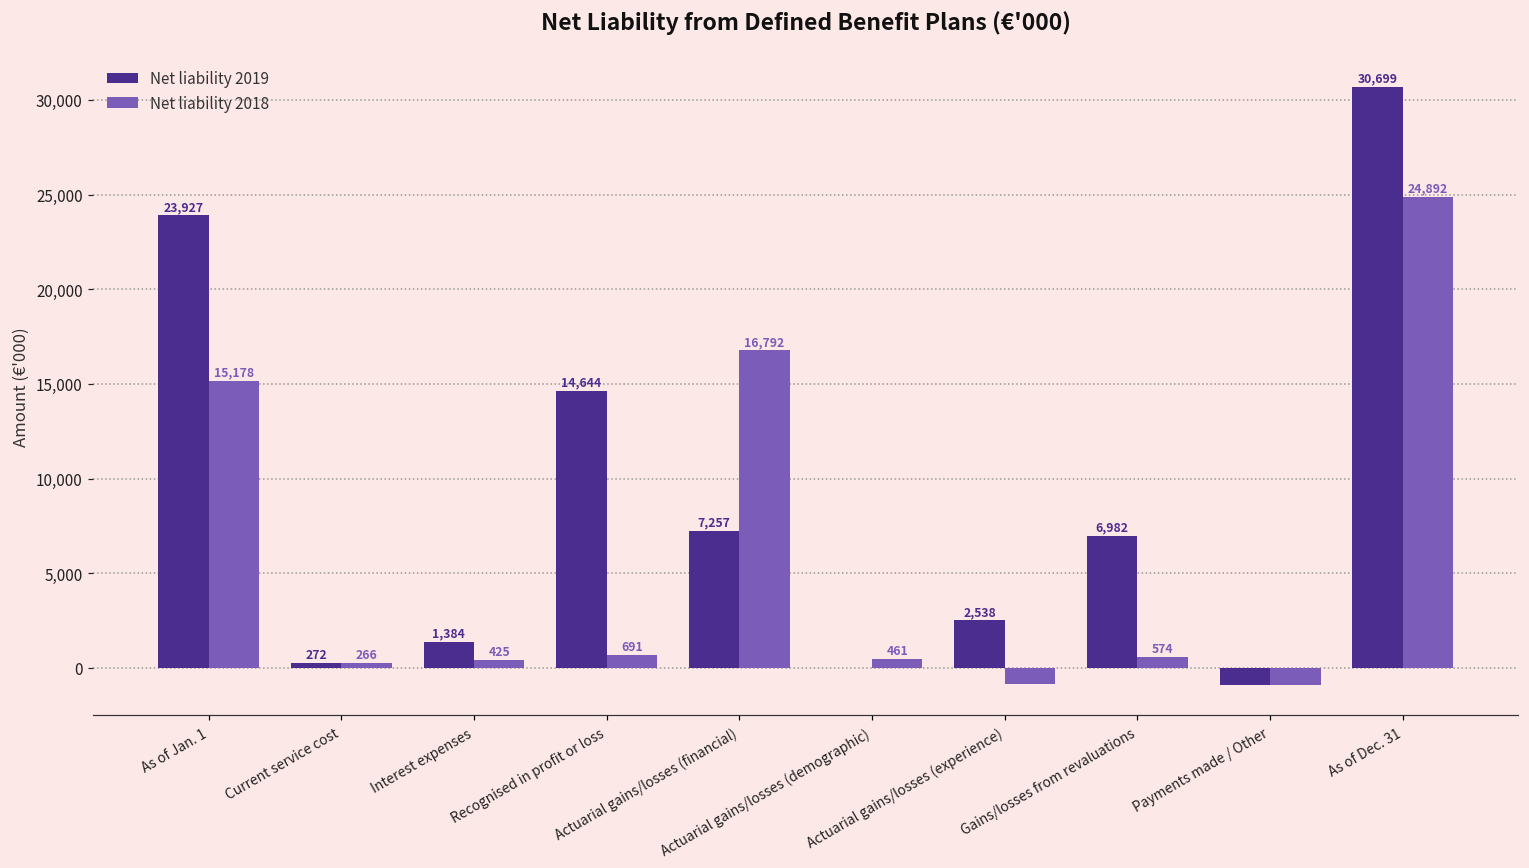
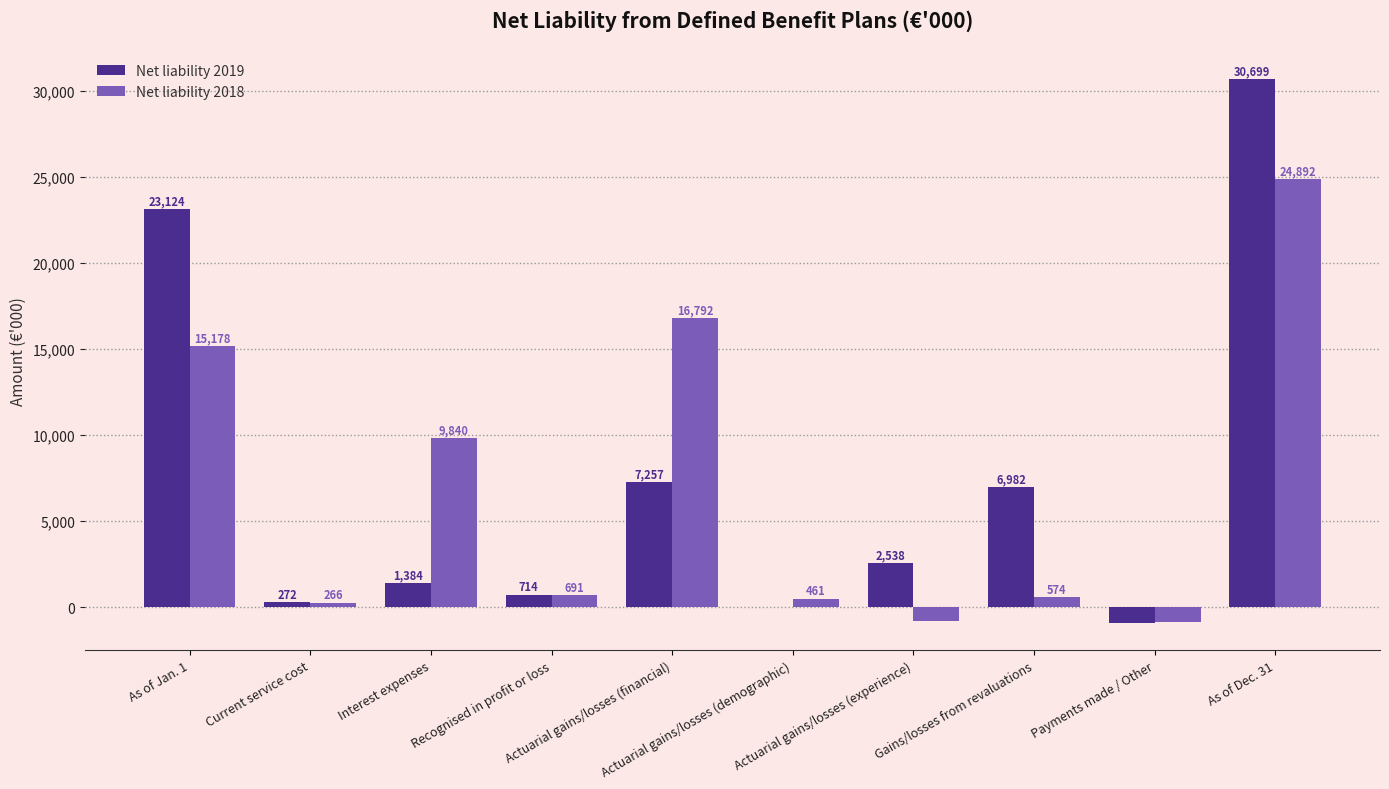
Net liability 2019, As of Jan. 1: 23,927 -> 23,124
Net liability 2018, Interest expenses: 425 -> 9,840
Net liability 2019, Recognised in profit or loss: 14,644 -> 714
